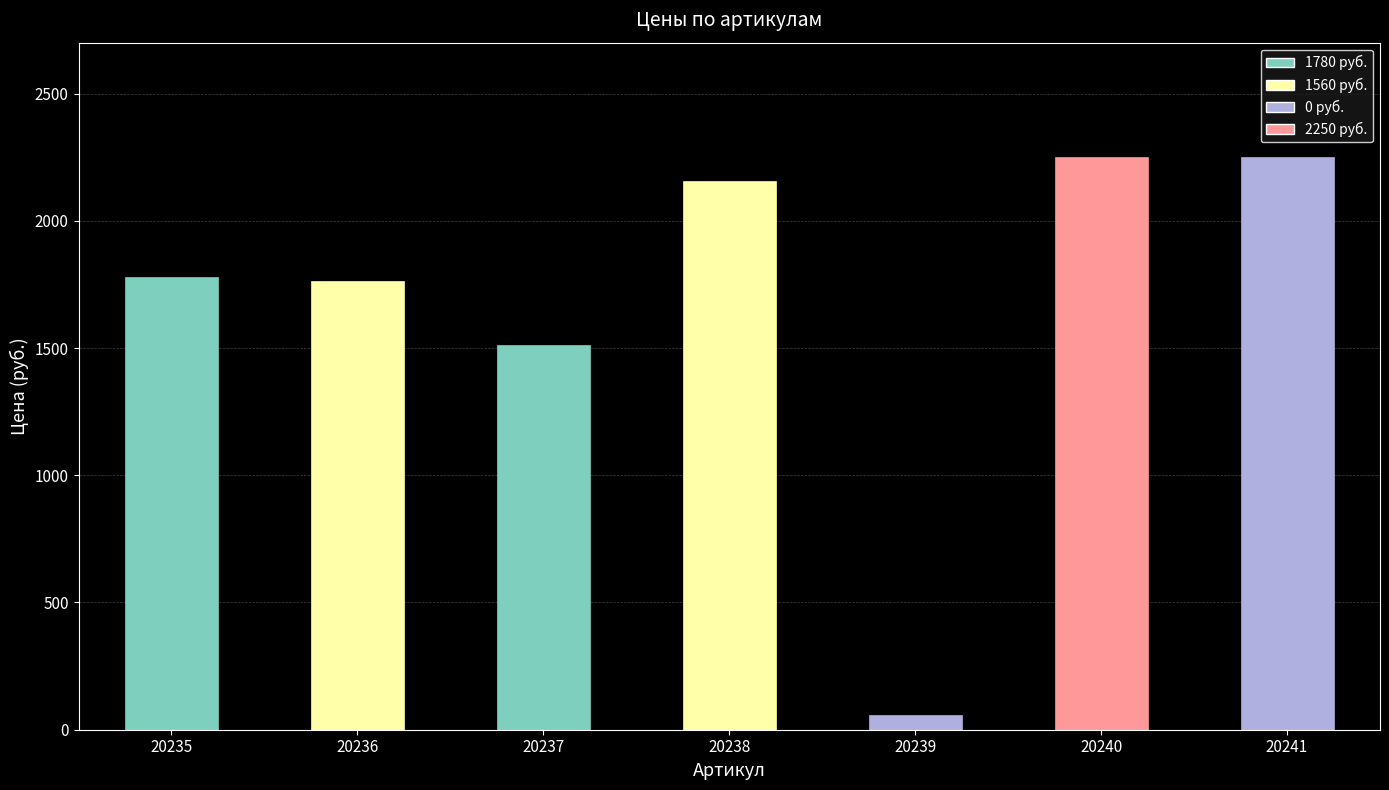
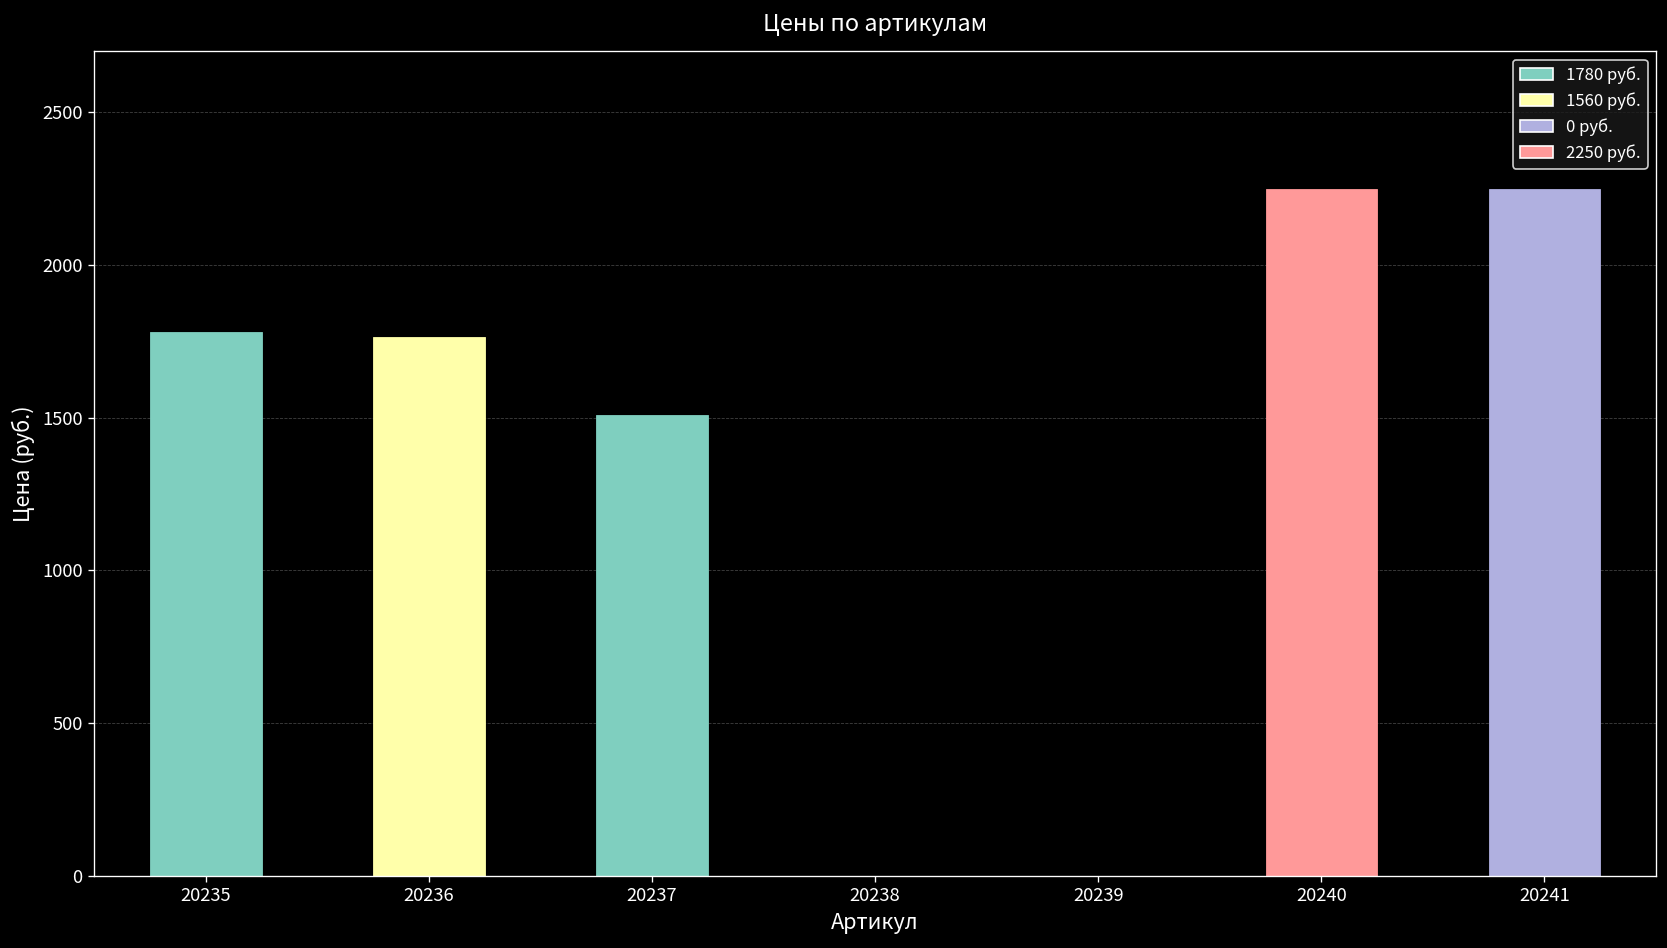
20238: 2160 -> 0
20239: 60 -> 0
